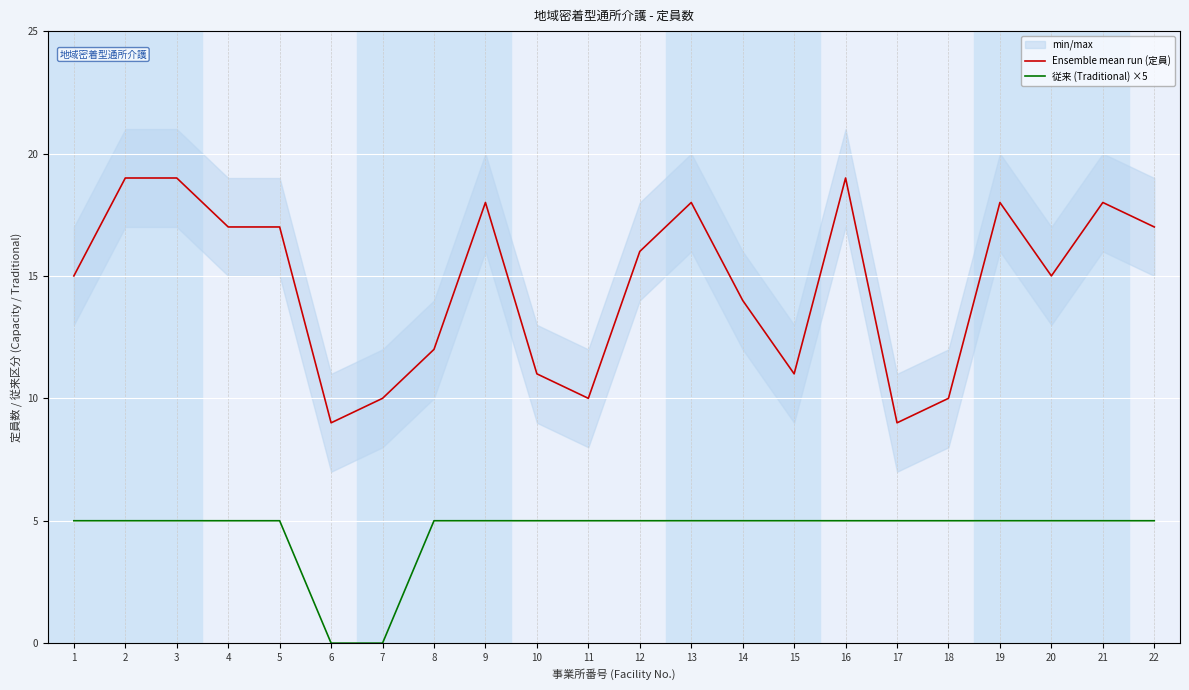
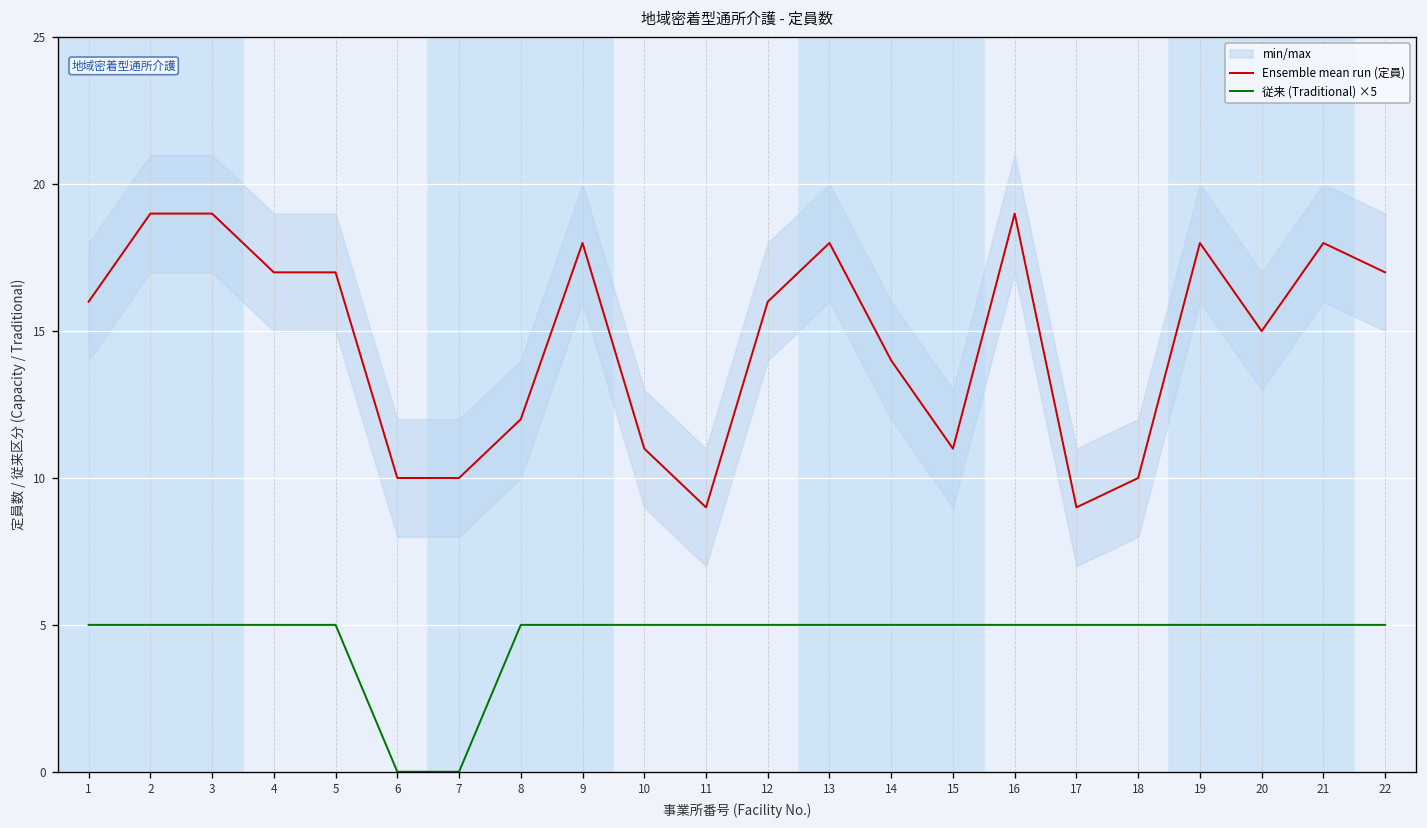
Ensemble mean run (定員), 1: 15 -> 16
Ensemble mean run (定員), 6: 9 -> 10
Ensemble mean run (定員), 11: 10 -> 9
